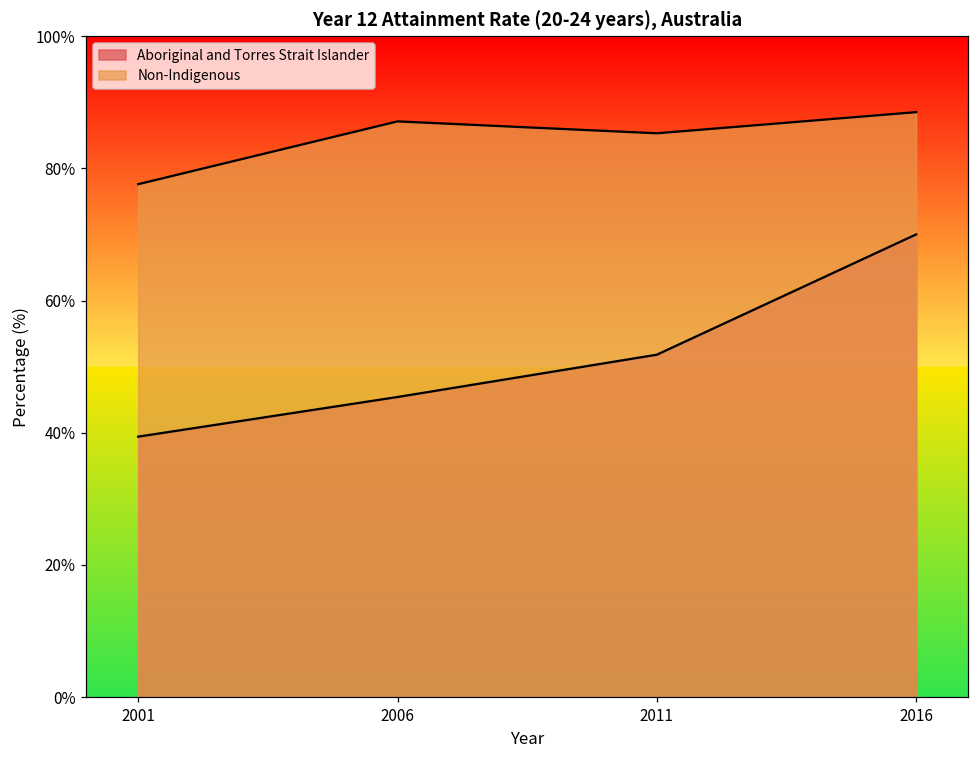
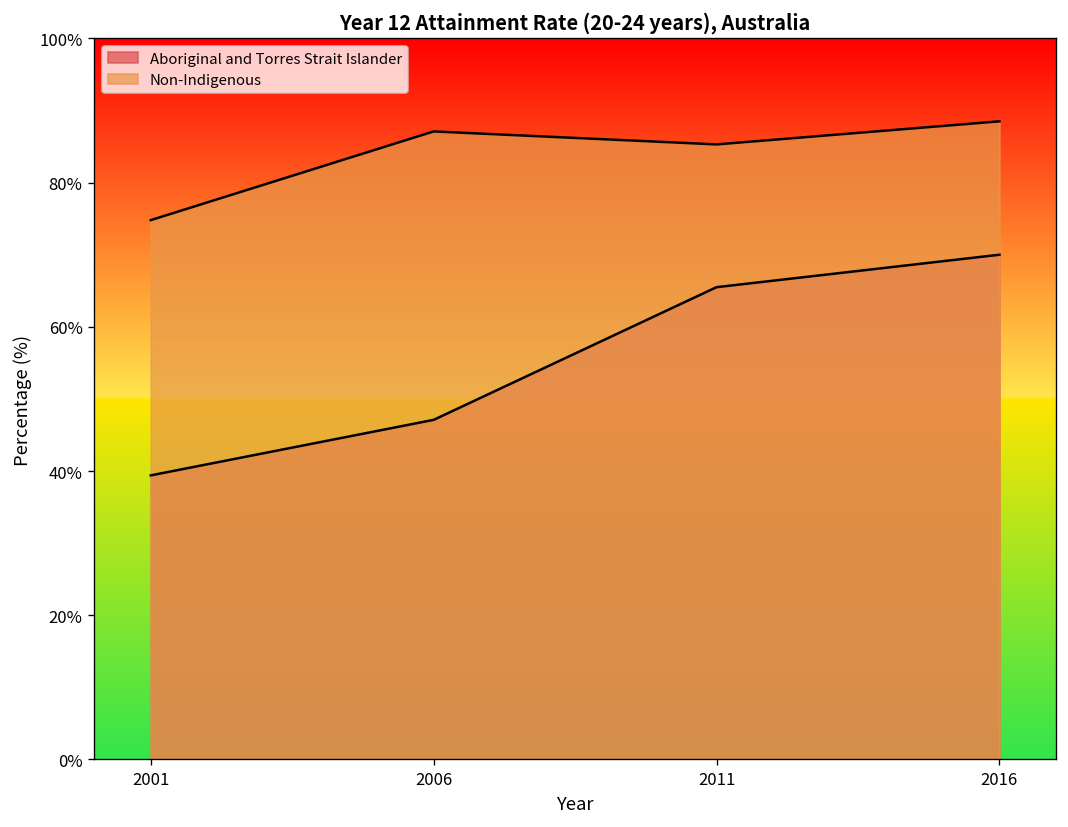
Non-Indigenous, 2001: 78% -> 75%
Aboriginal and Torres Strait Islander, 2006: 45% -> 47%
Aboriginal and Torres Strait Islander, 2011: 52% -> 66%
